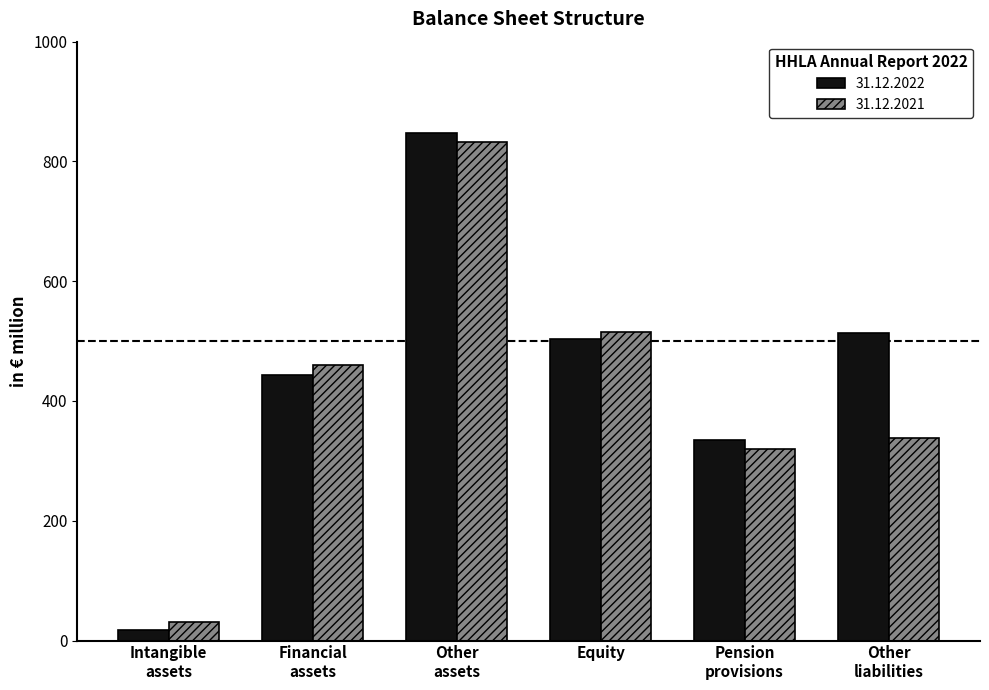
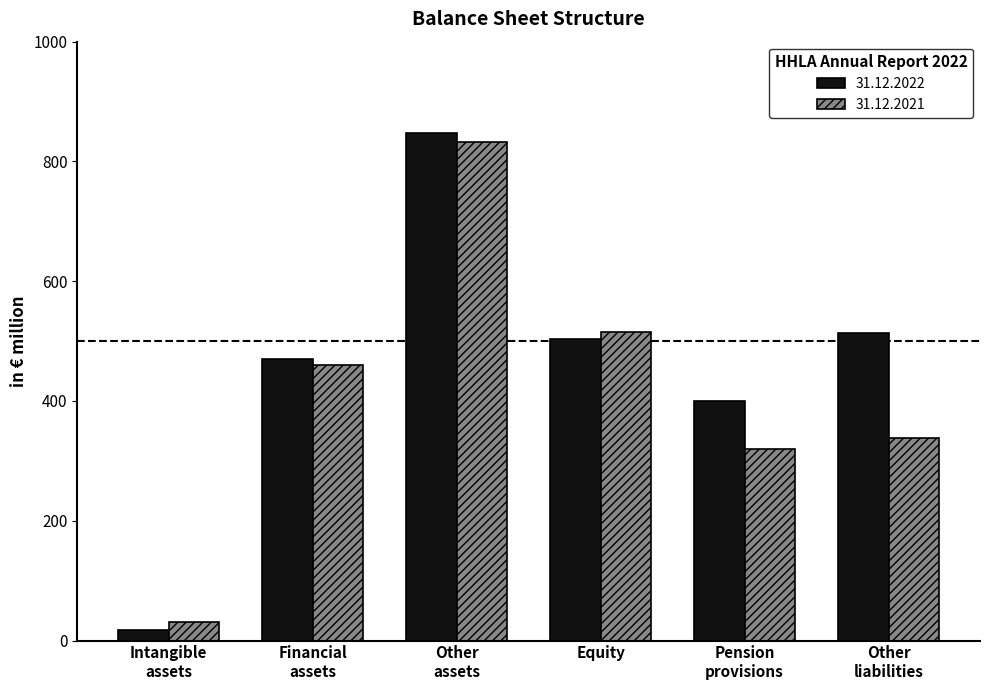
31.12.2022, Financial assets: 440 -> 470
31.12.2022, Pension provisions: 330 -> 400
